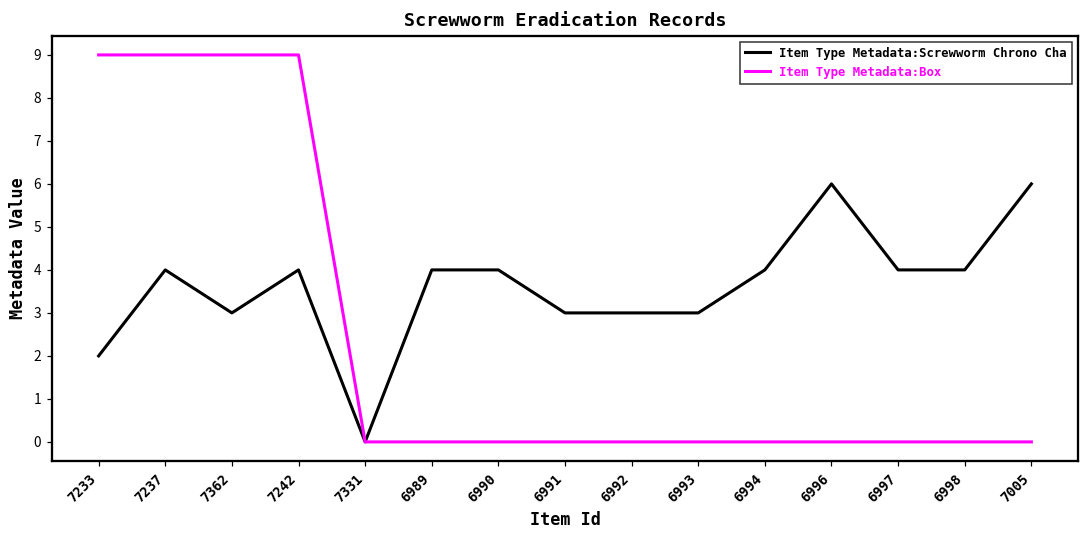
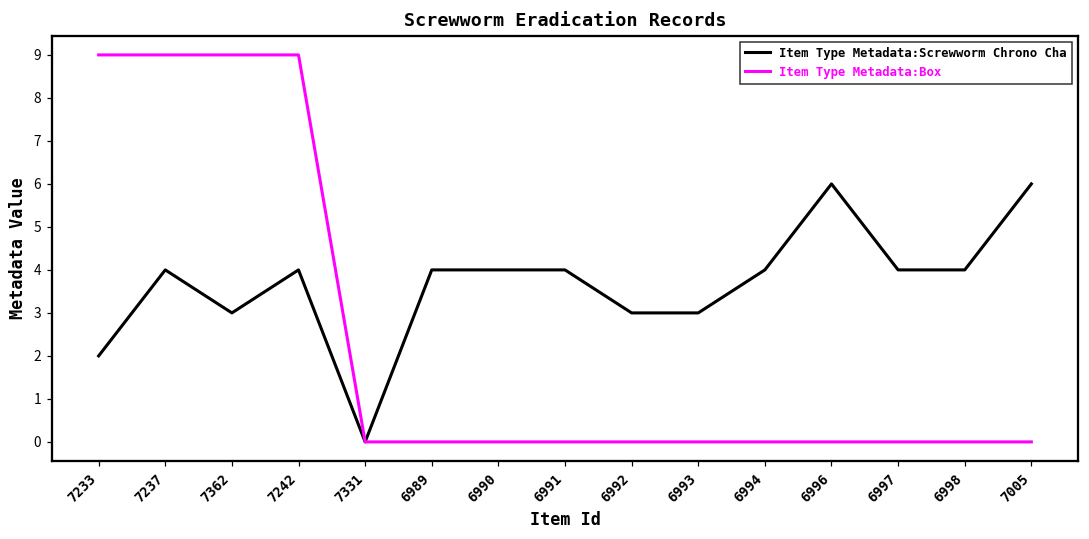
Item Type Metadata:Screwworm Chrono Cha, 6991: 3 -> 4
